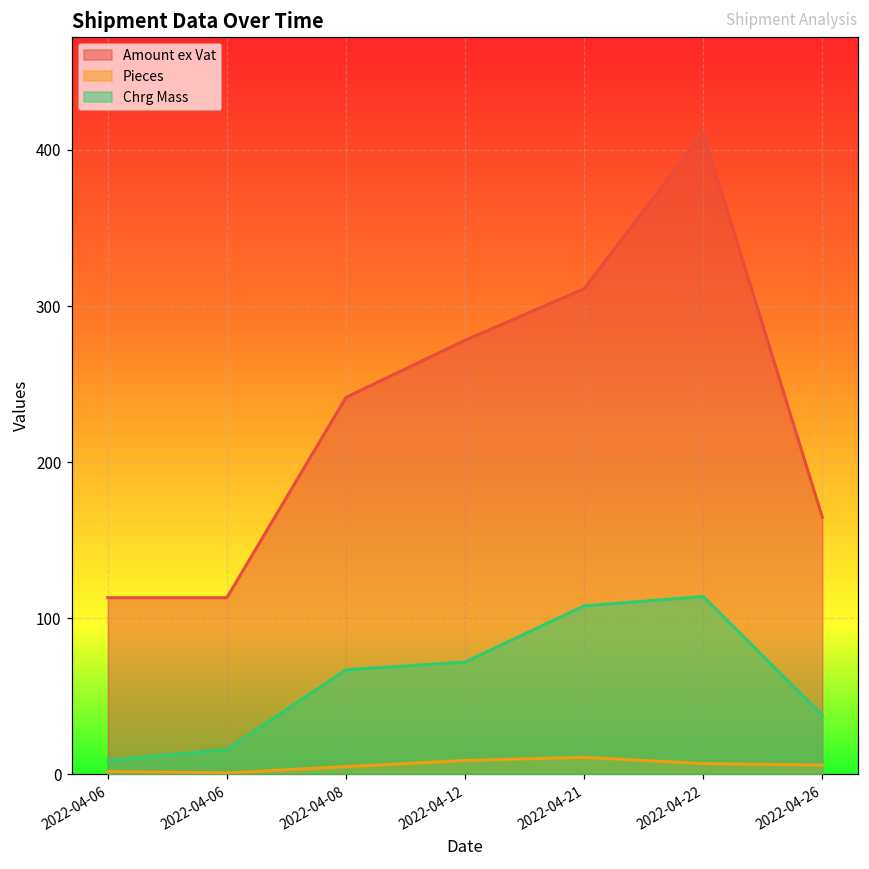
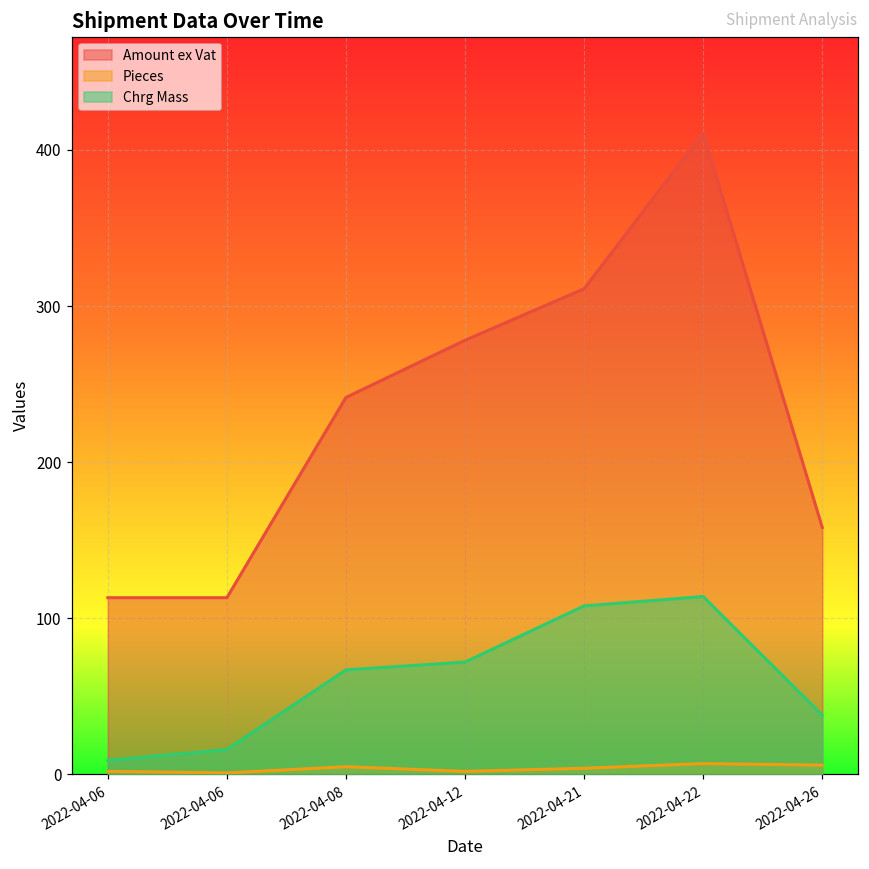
Pieces, 2022-04-12: 9 -> 2
Pieces, 2022-04-21: 11 -> 4
Amount ex Vat, 2022-04-26: 165 -> 158
